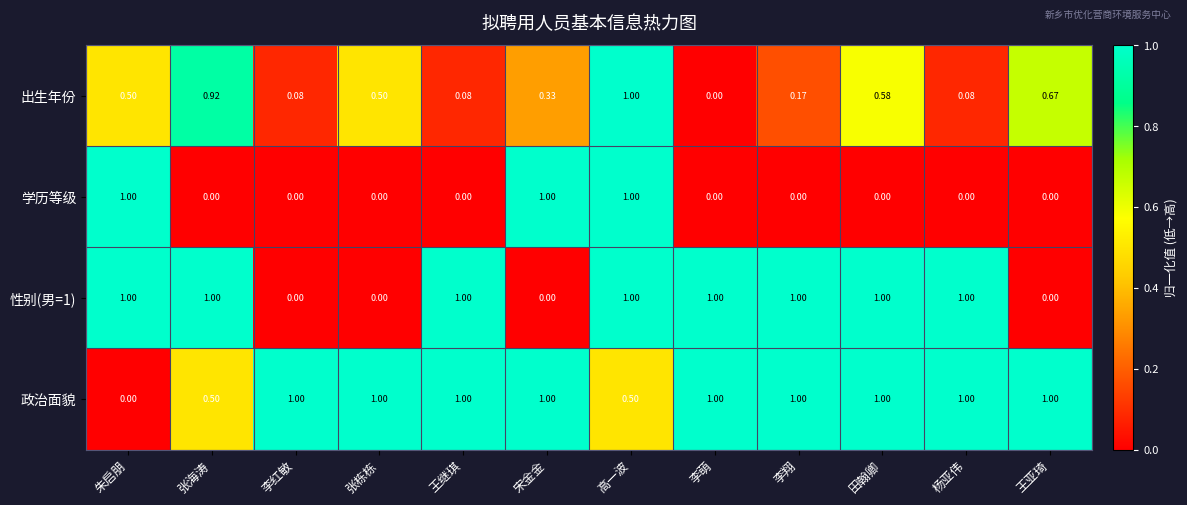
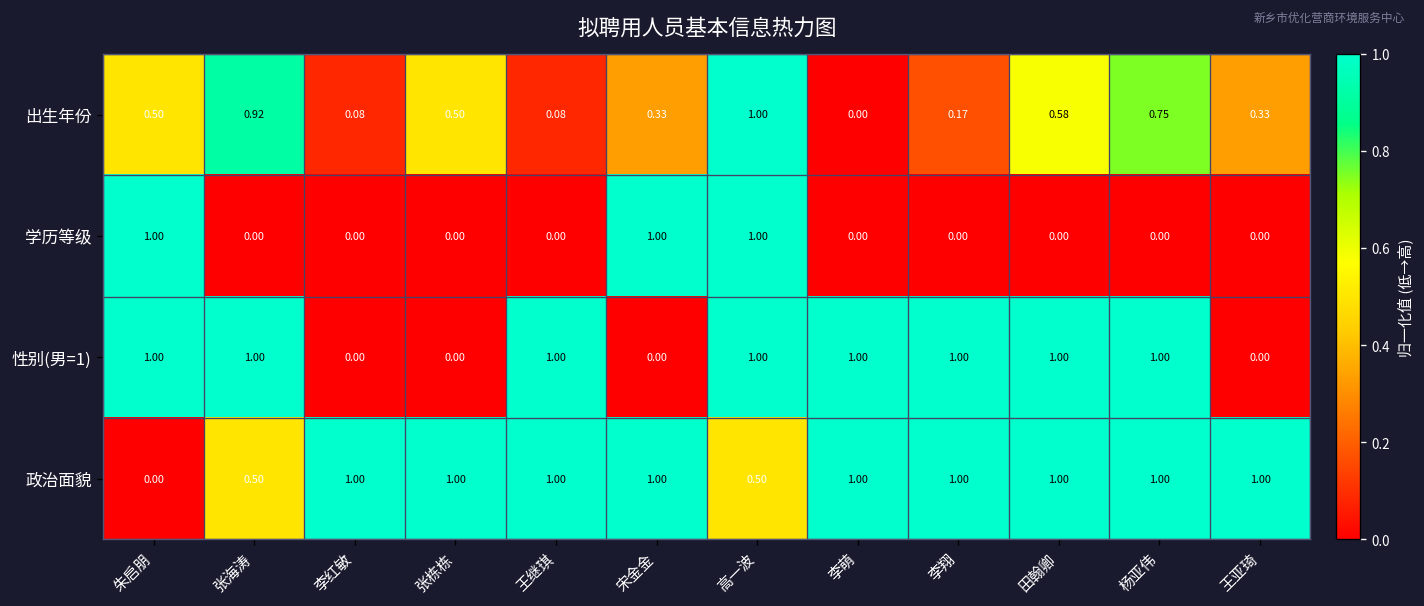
出生年份, 杨亚伟: 0.08 -> 0.75
出生年份, 王亚琦: 0.67 -> 0.33
